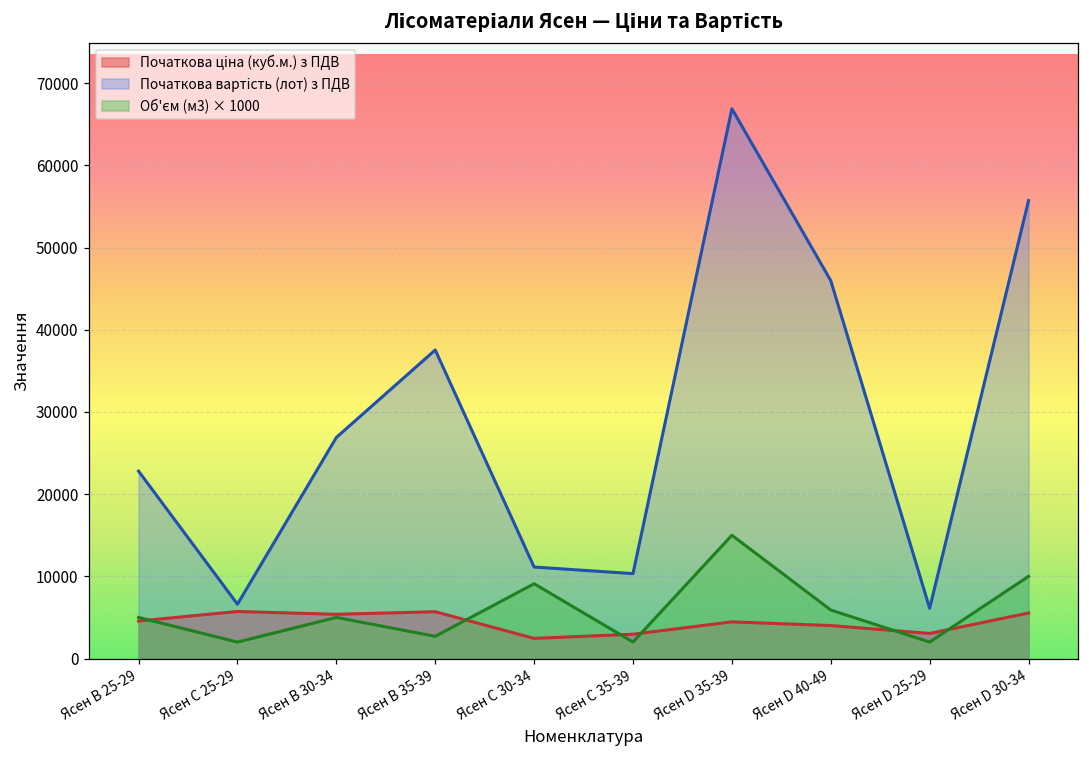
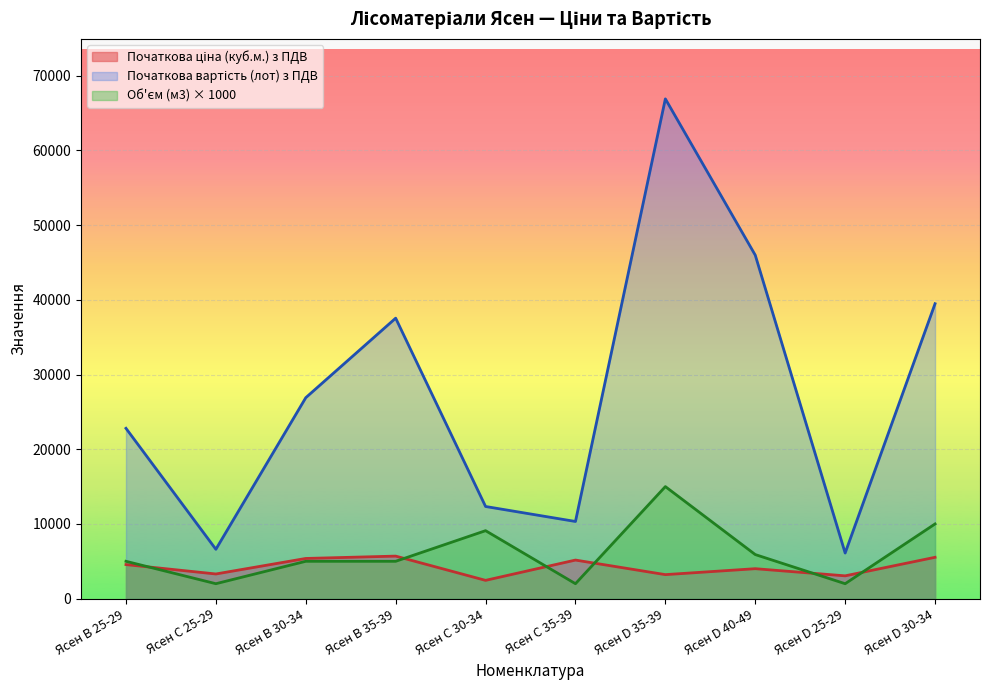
Початкова ціна (куб.м.) з ПДВ, Ясен C 25-29: 6000 -> 3000
Об'єм (м3) × 1000, Ясен B 35-39: 3000 -> 5000
Початкова вартість (лот) з ПДВ, Ясен C 30-34: 11000 -> 12000
Початкова ціна (куб.м.) з ПДВ, Ясен C 35-39: 3000 -> 5000
Початкова ціна (куб.м.) з ПДВ, Ясен D 35-39: 4000 -> 3000
Початкова вартість (лот) з ПДВ, Ясен D 30-34: 56000 -> 39000
